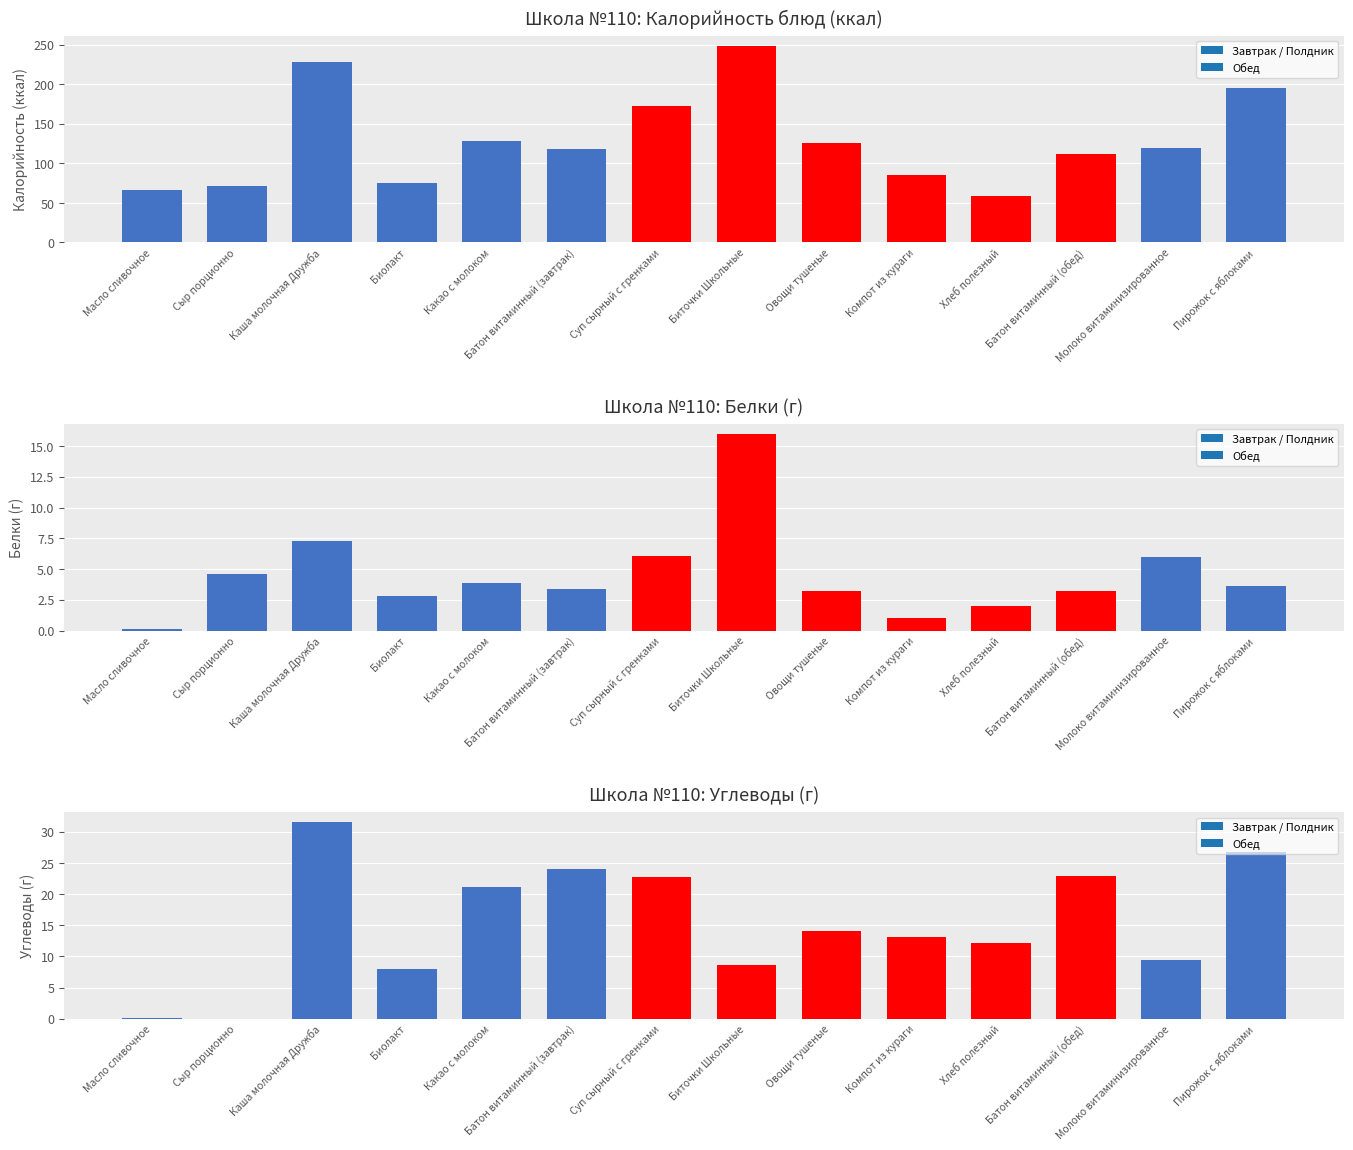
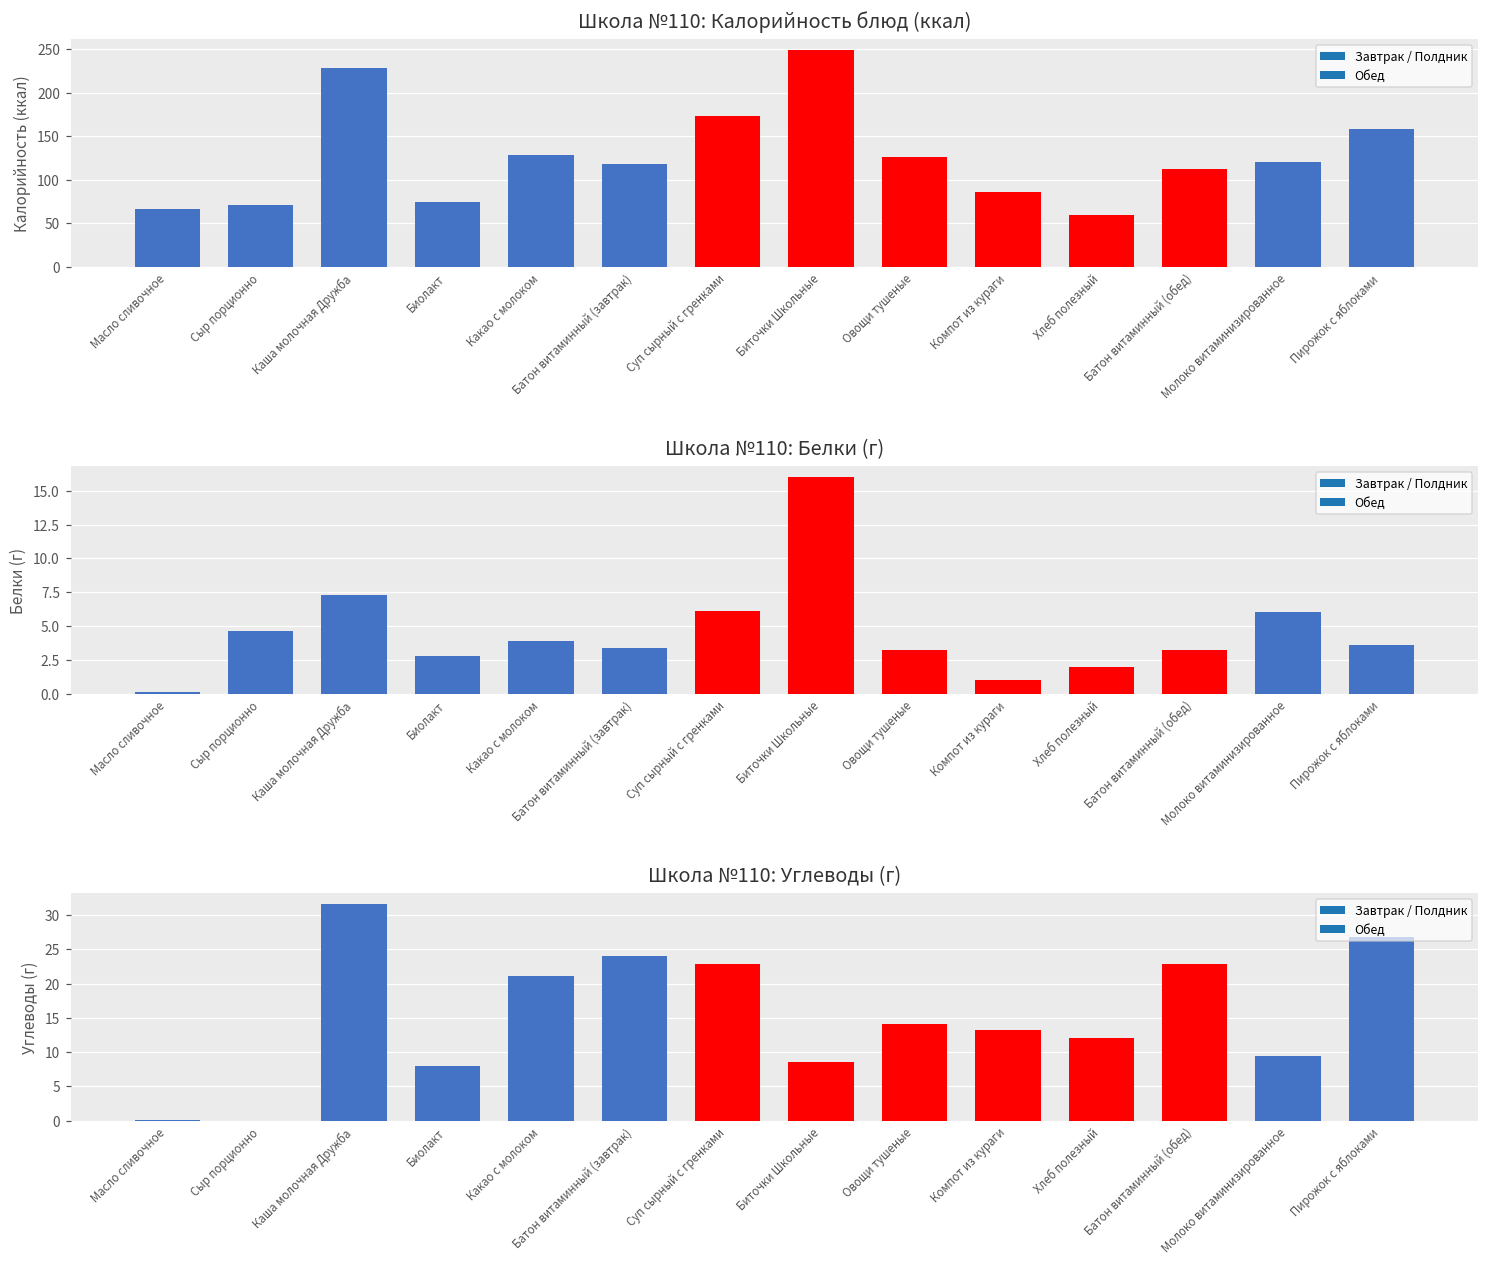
Школа №110: Калорийность блюд (ккал), Пирожок с яблоками: 200 -> 160
